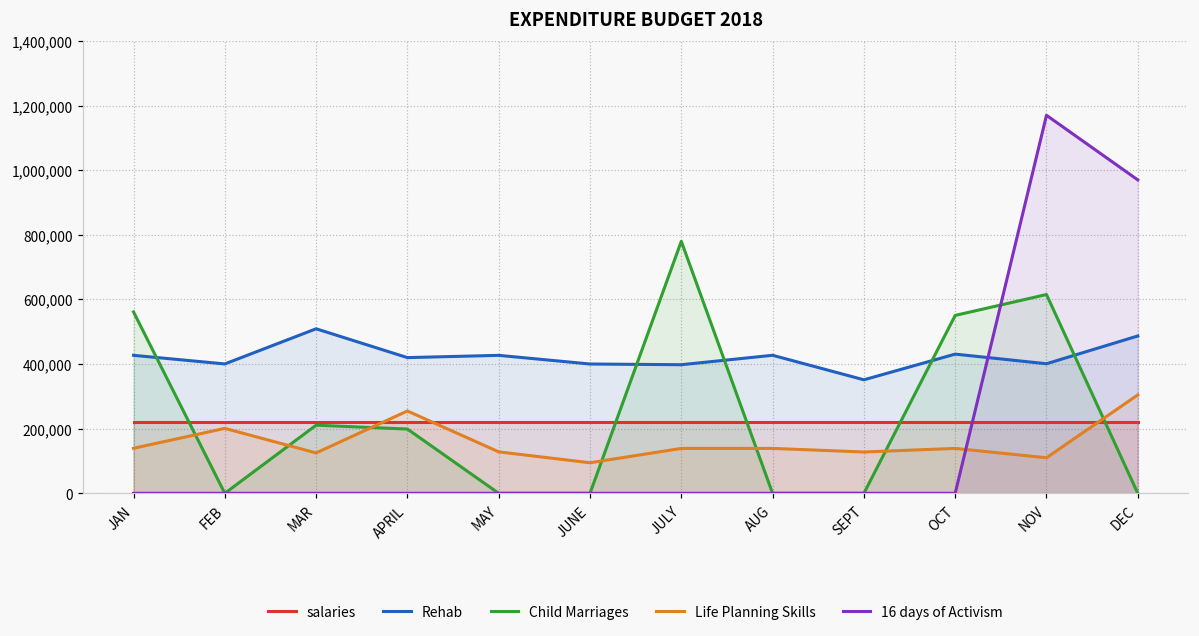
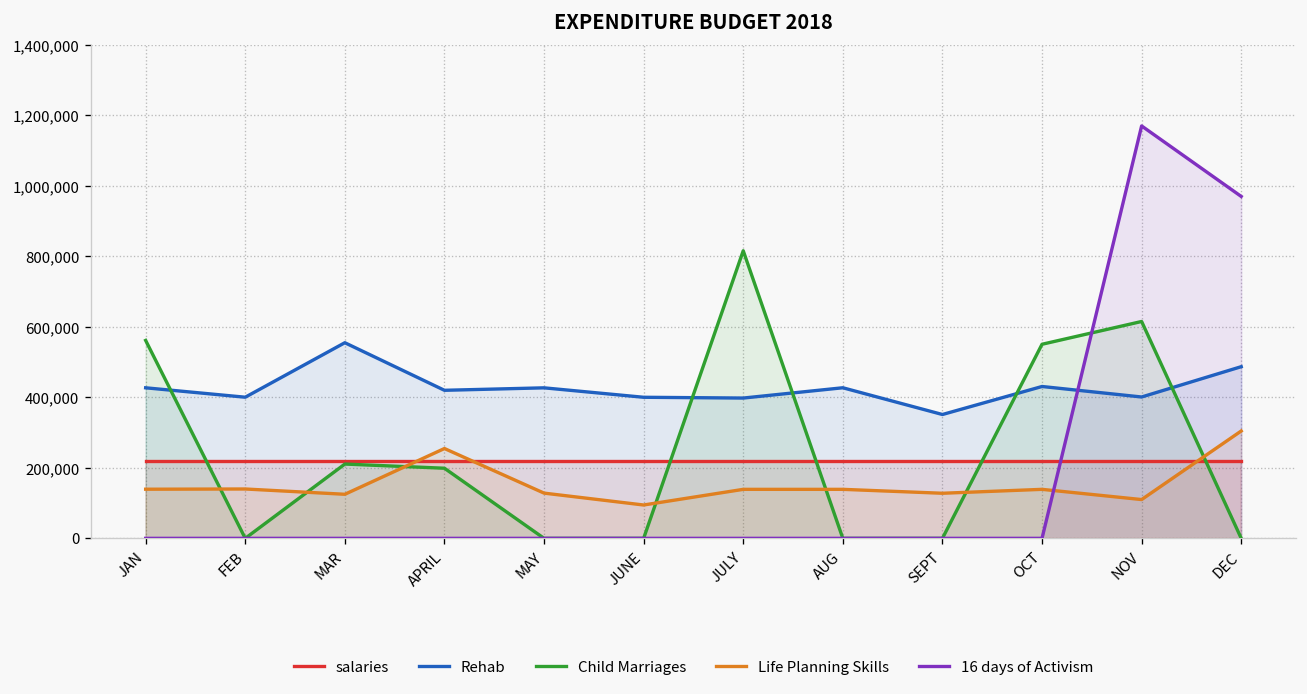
Life Planning Skills, FEB: 200,000 -> 140,000
Rehab, MAR: 510,000 -> 560,000
Child Marriages, JULY: 780,000 -> 820,000
